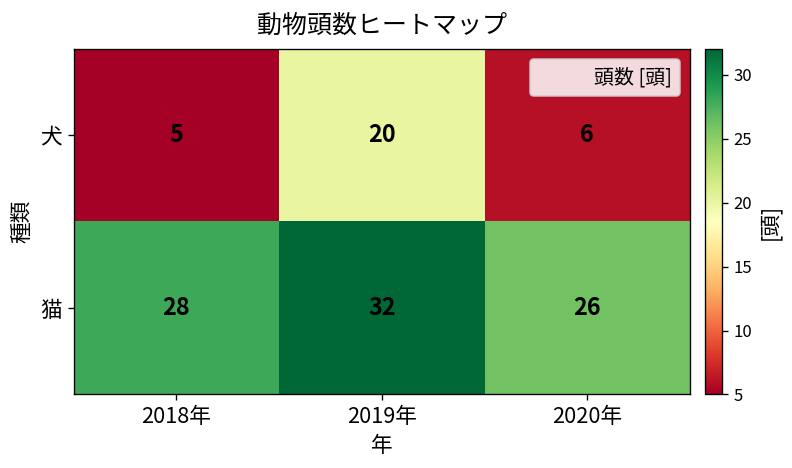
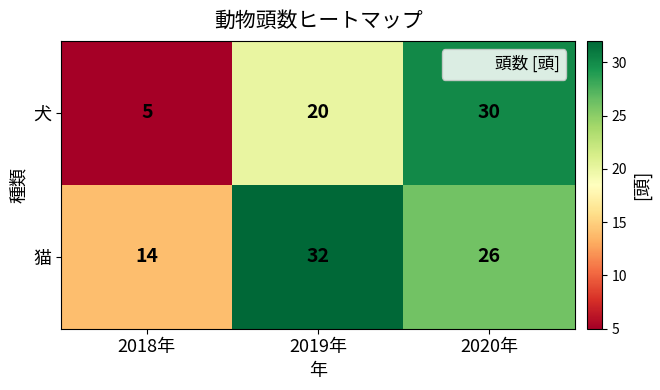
犬, 2020年: 6 -> 30
猫, 2018年: 28 -> 14
